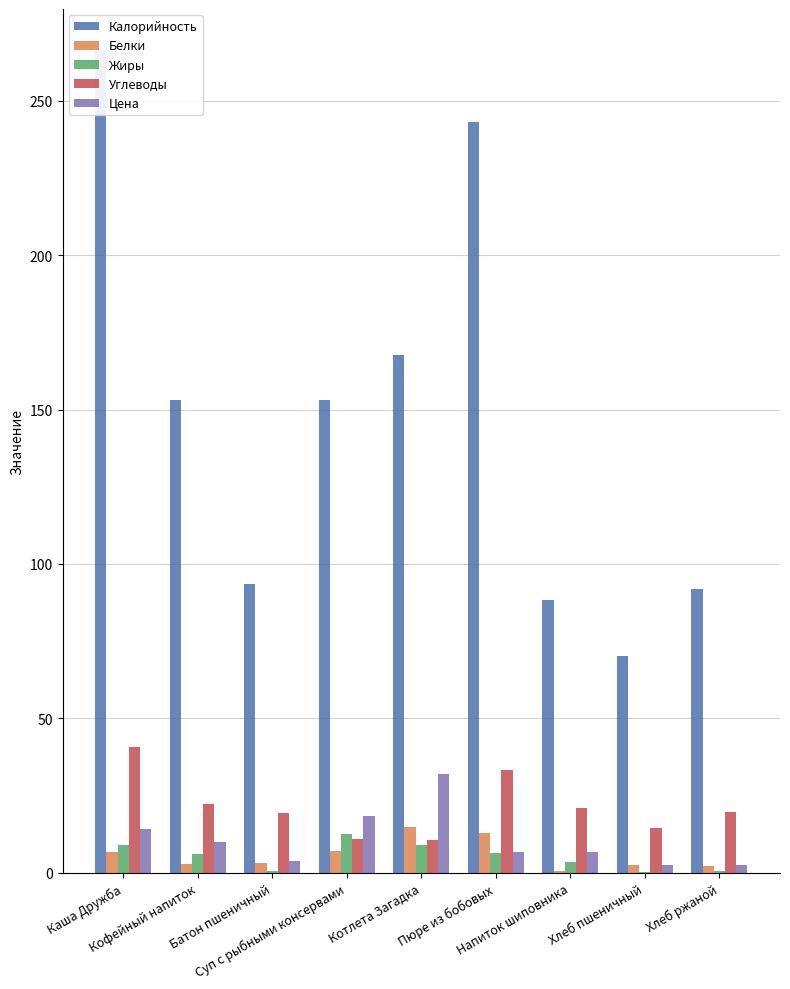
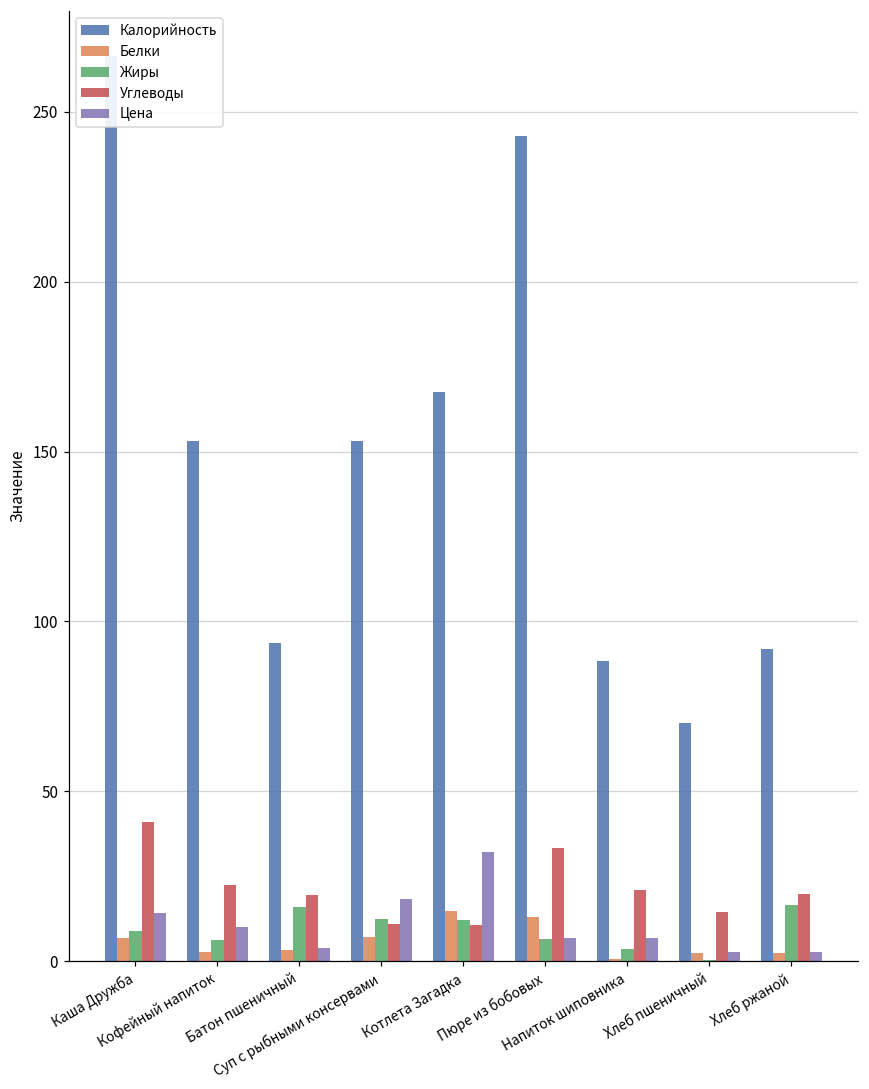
Жиры, Батон пшеничный: 0 -> 16
Жиры, Котлета Загадка: 9 -> 12
Жиры, Хлеб ржаной: 0 -> 16
